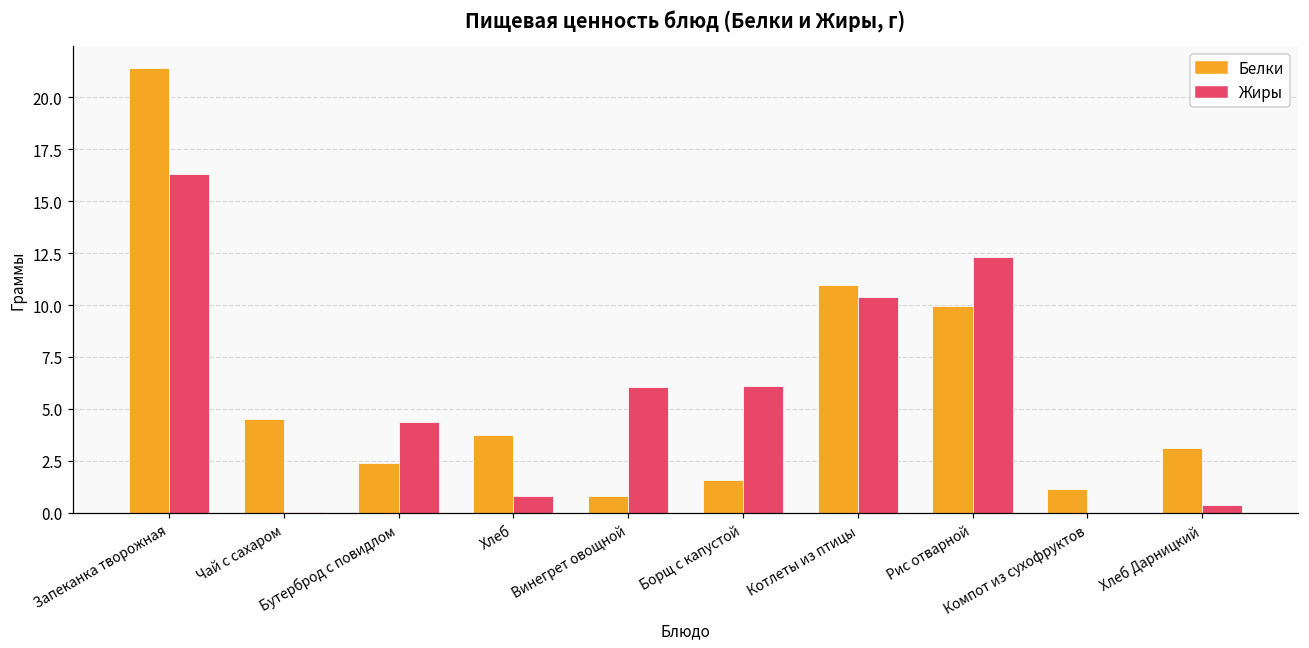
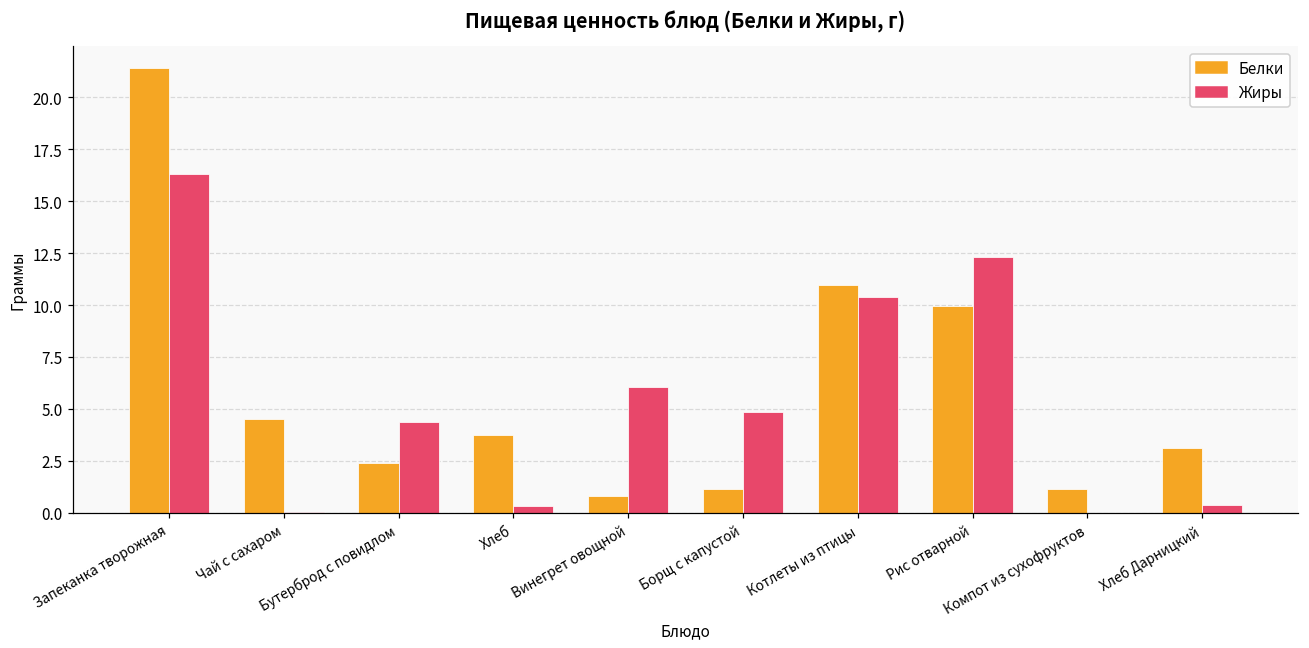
Жиры, Хлеб: 0.8 -> 0.3
Белки, Борщ с капустой: 1.6 -> 1.1
Жиры, Борщ с капустой: 6.1 -> 4.9
